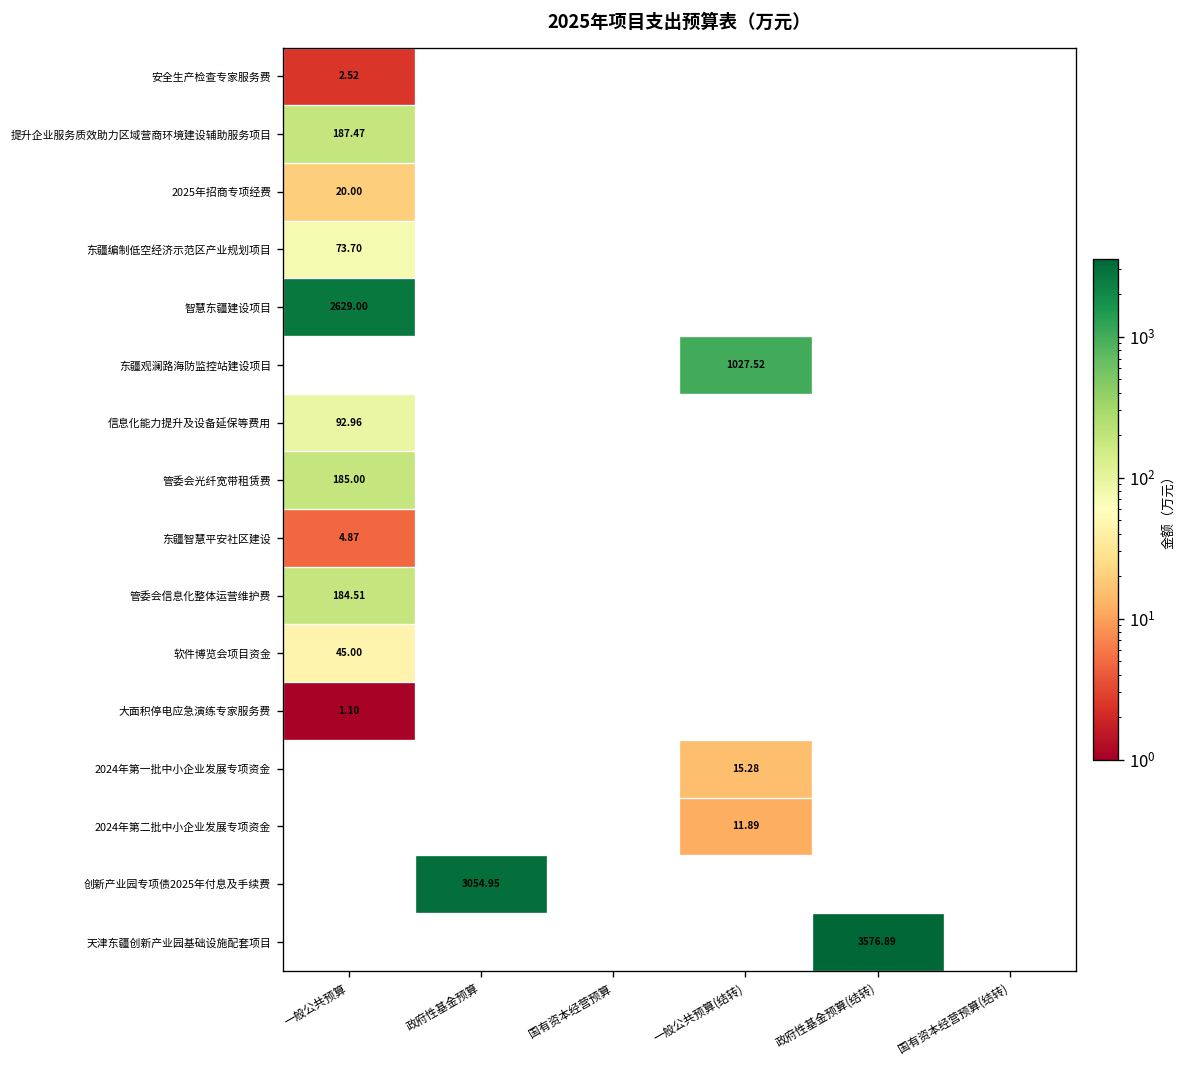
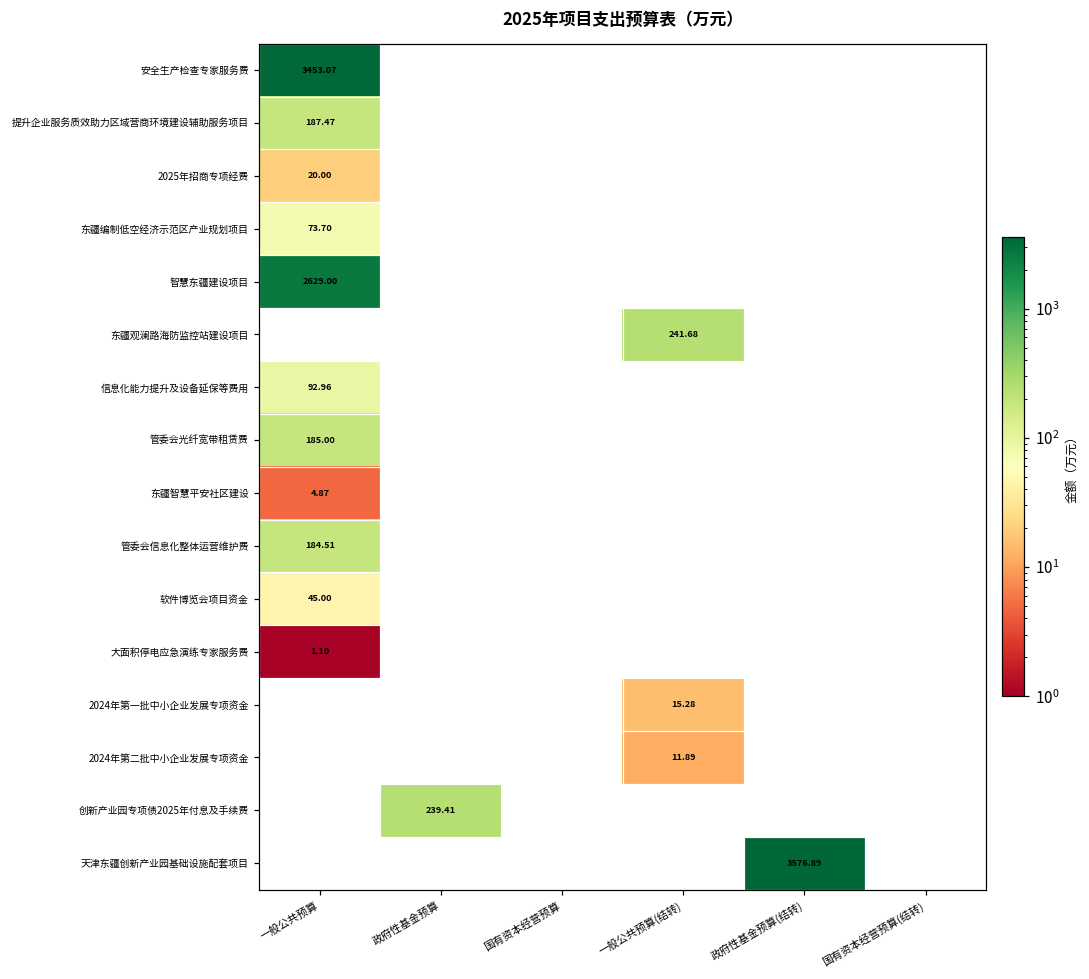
安全生产检查专家服务费, 一般公共预算: 2.52 -> 3453.07
东疆观澜路海防监控站建设项目, 一般公共预算(结转): 1027.52 -> 241.68
创新产业园专项债2025年付息及手续费, 政府性基金预算: 3054.95 -> 239.41
